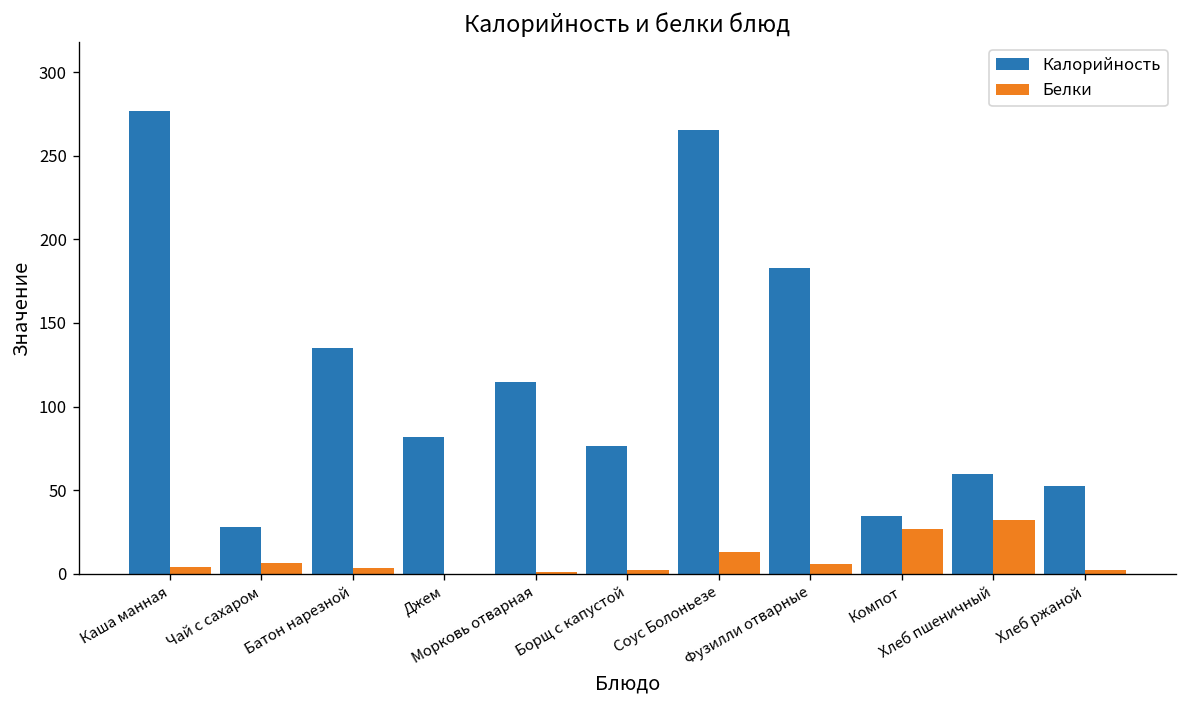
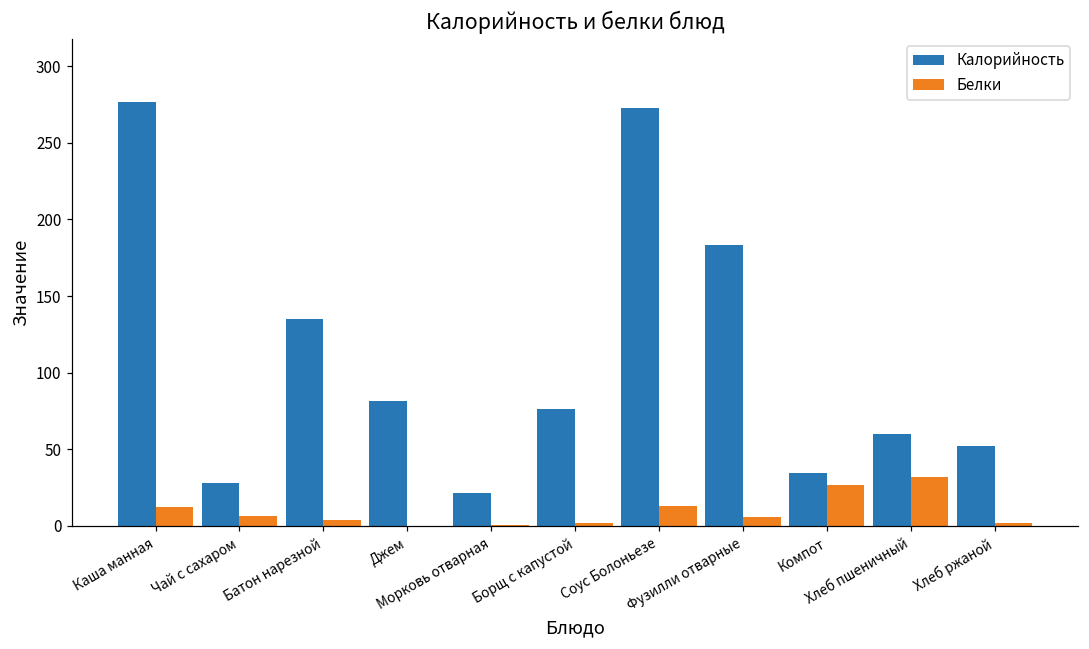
Белки, Каша манная: 4 -> 12
Калорийность, Морковь отварная: 115 -> 21
Калорийность, Соус Болоньезе: 266 -> 272
